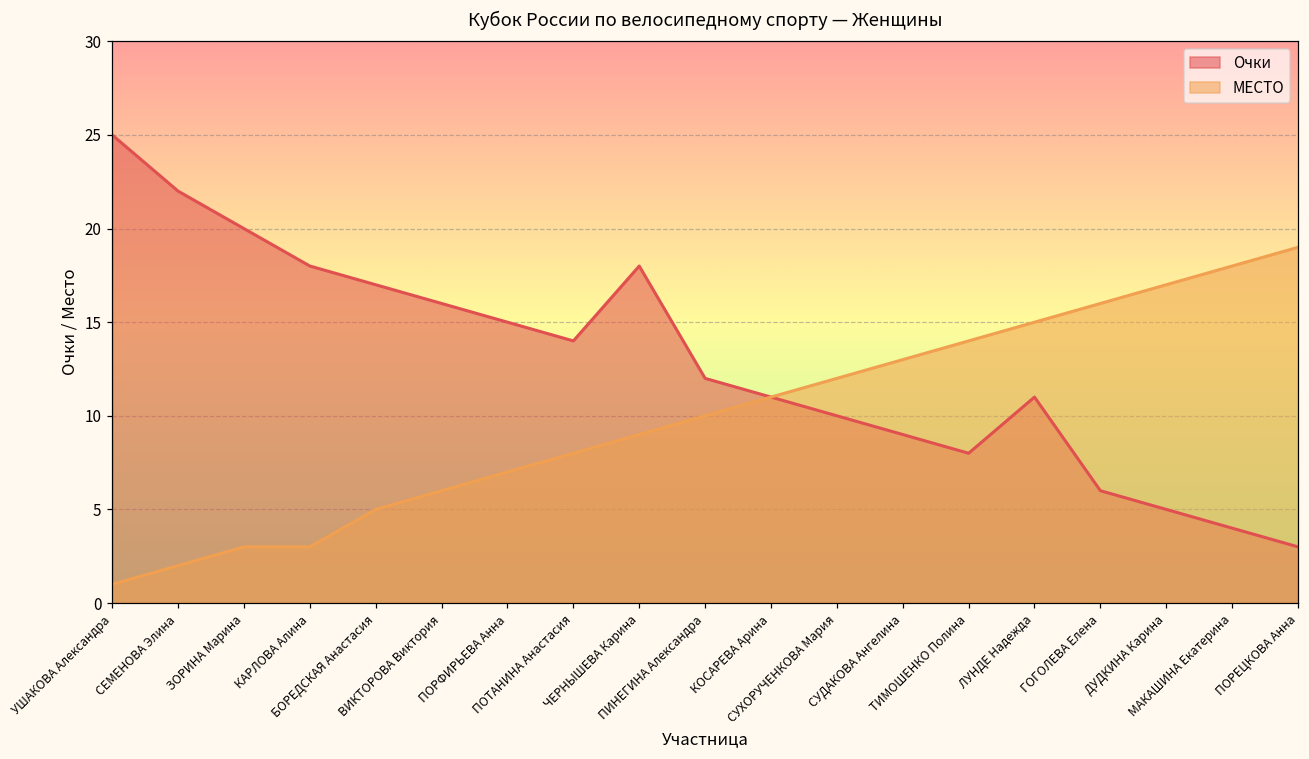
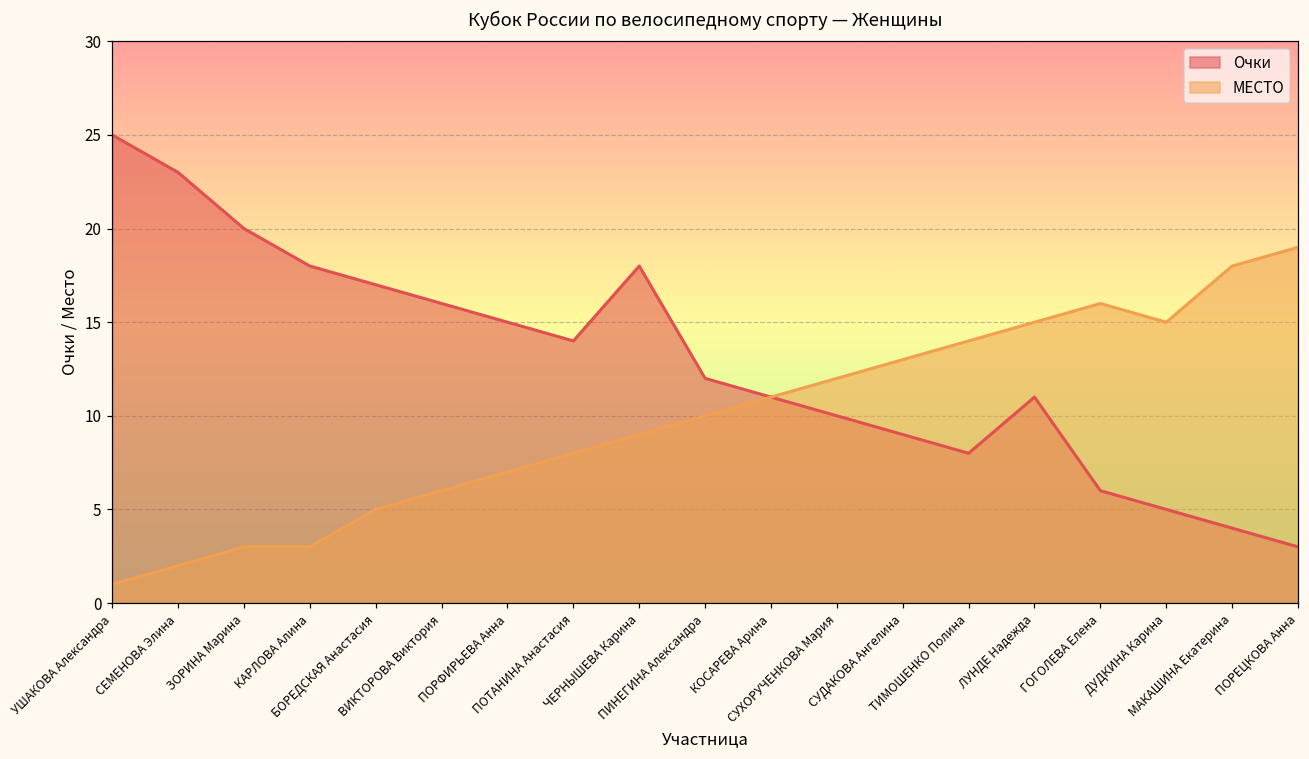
Очки, СЕМЕНОВА Элина: 22 -> 23
МЕСТО, ДУДКИНА Карина: 17 -> 15
